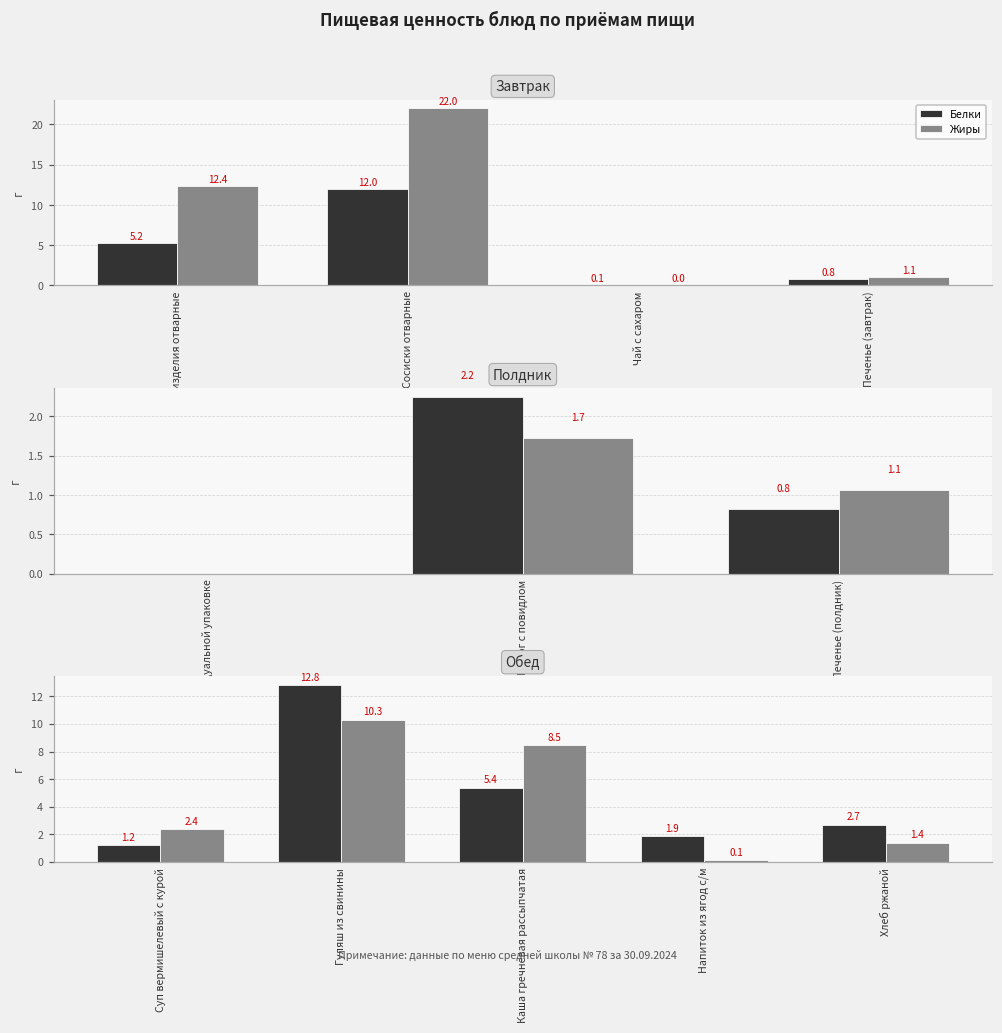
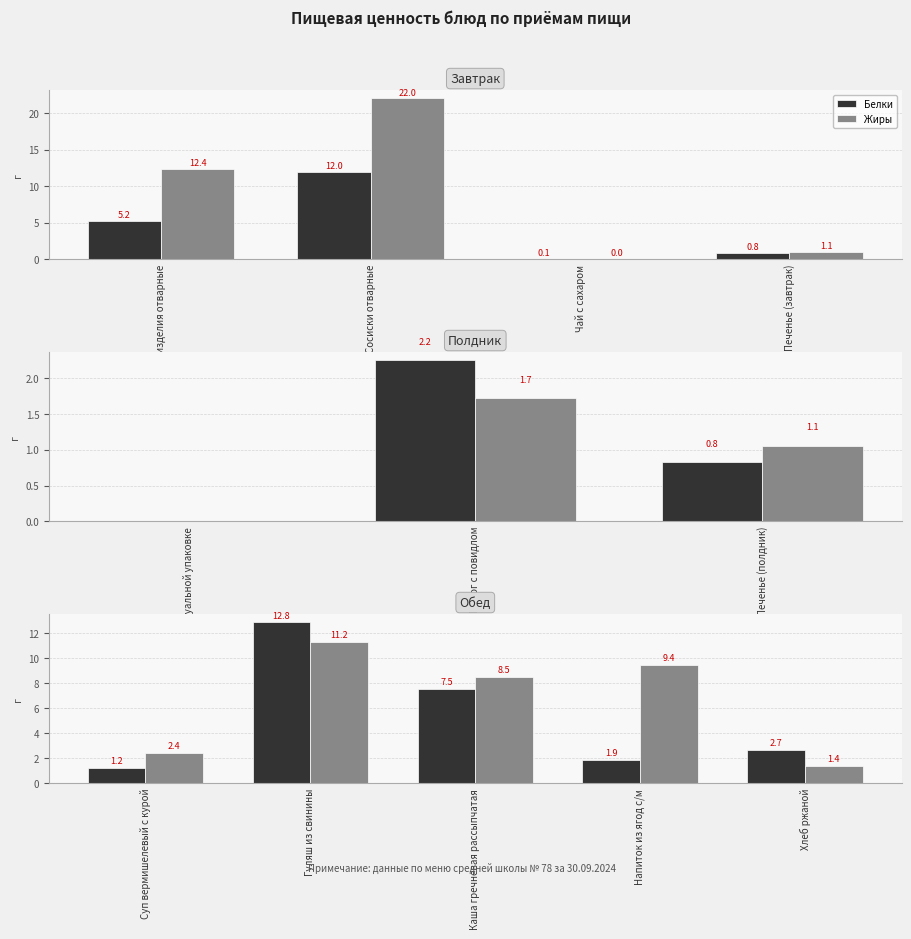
Обед, Жиры, Гуляш из свинины: 10.3 -> 11.2
Обед, Белки, Каша гречневая рассыпчатая: 5.4 -> 7.5
Обед, Жиры, Напиток из ягод с/м: 0.1 -> 9.4
